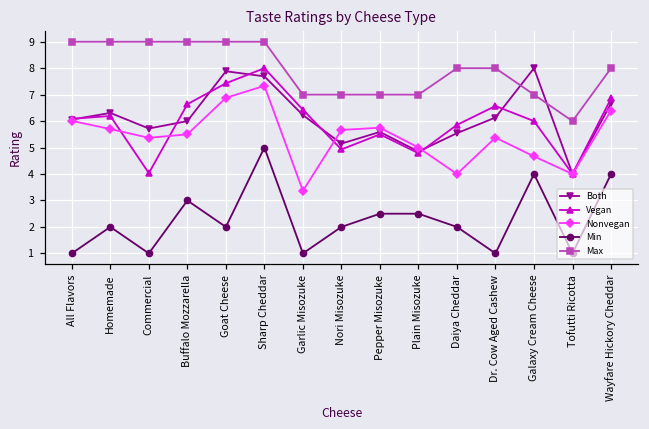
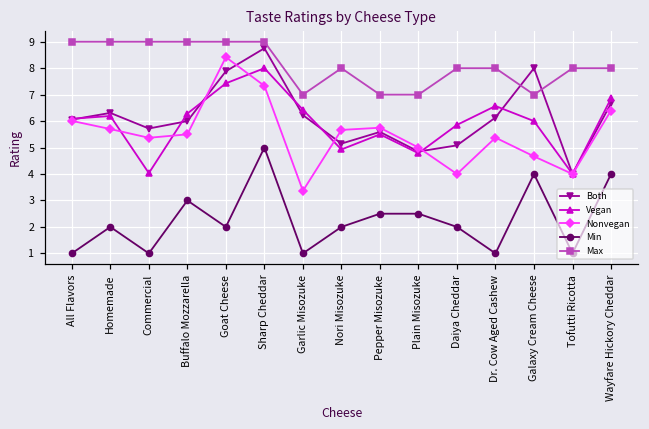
Vegan, Buffalo Mozzarella: 6.6 -> 6.3
Nonvegan, Goat Cheese: 6.9 -> 8.4
Both, Sharp Cheddar: 7.7 -> 8.8
Max, Nori Misozuke: 7 -> 8
Both, Daiya Cheddar: 5.5 -> 5.1
Max, Tofutti Ricotta: 6 -> 8
